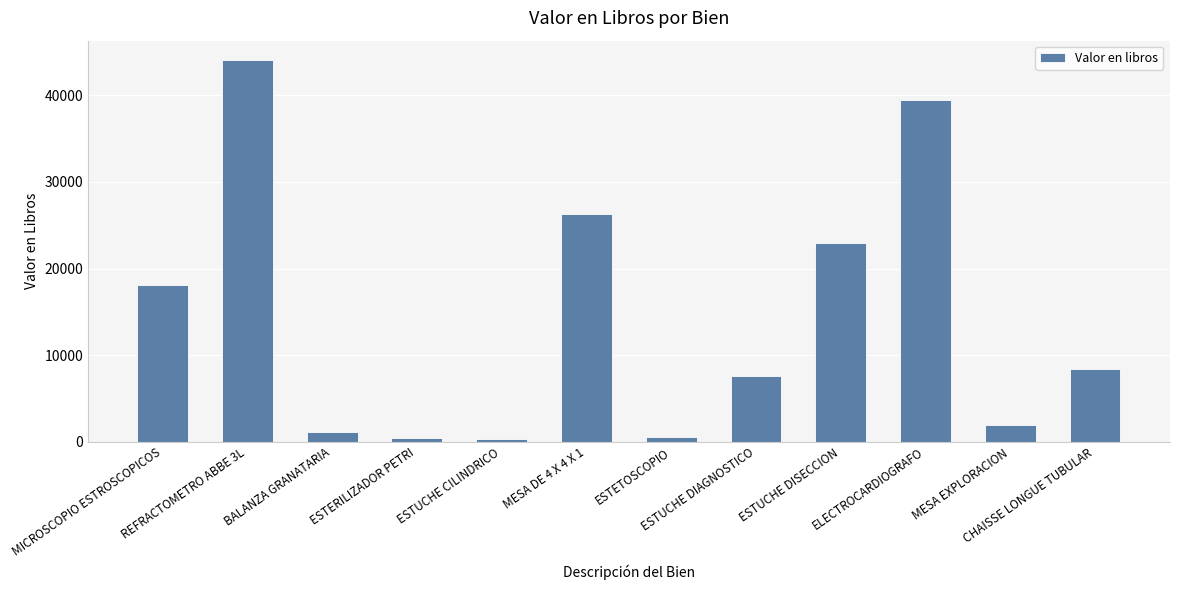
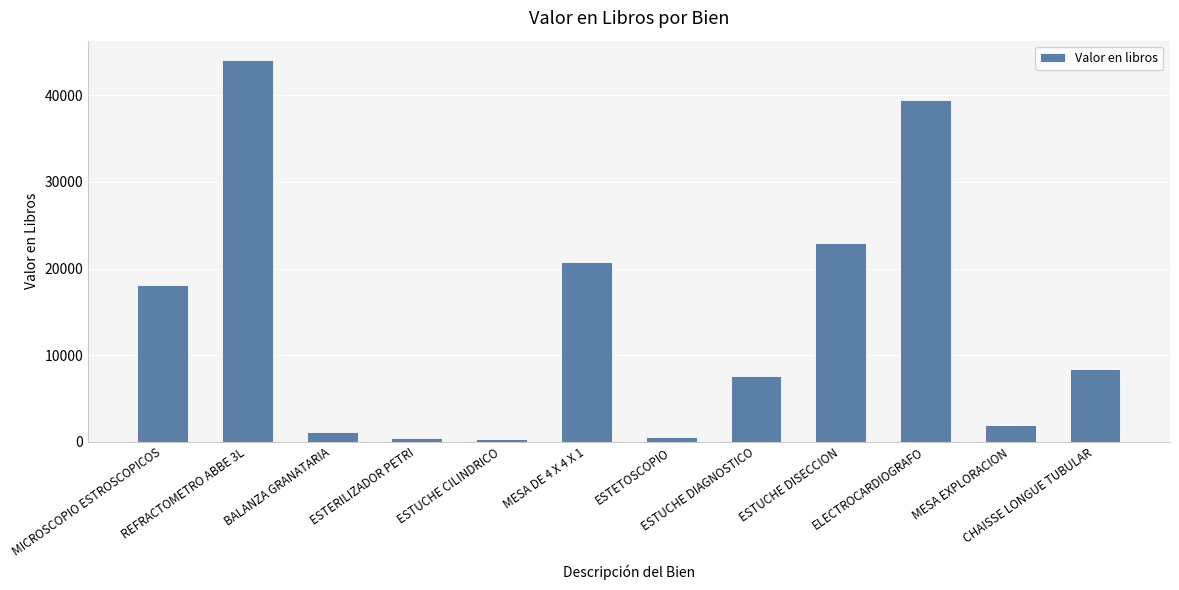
MESA DE 4 X 4 X 1: 26000 -> 21000
